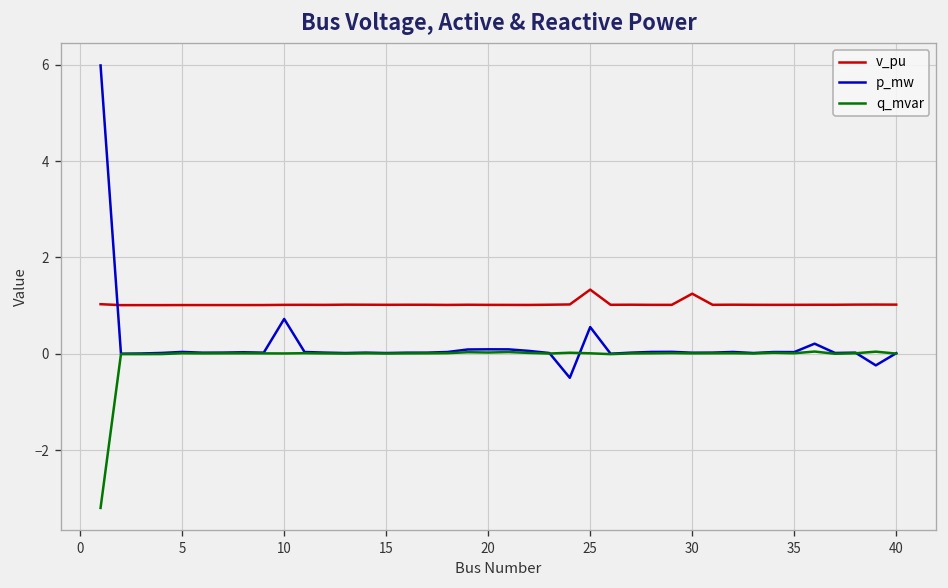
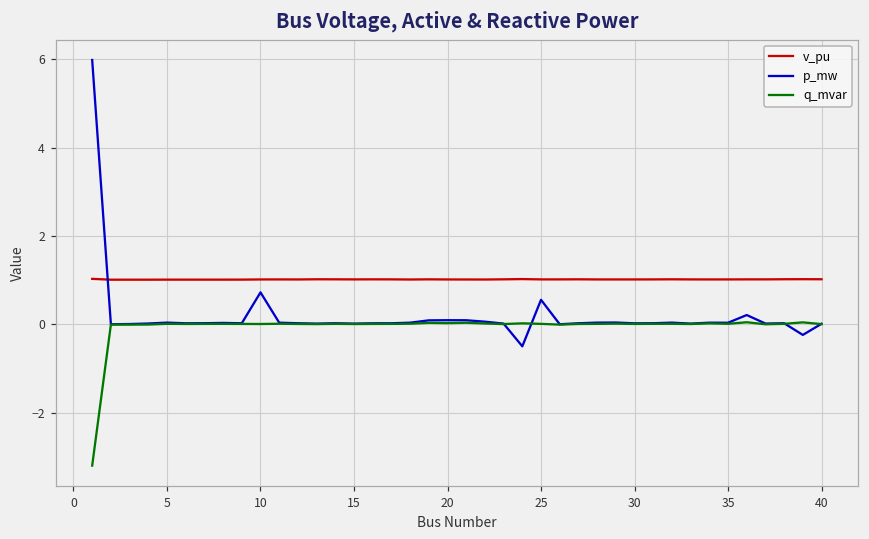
v_pu, 25: 1.3 -> 1.0
v_pu, 30: 1.2 -> 1.0
